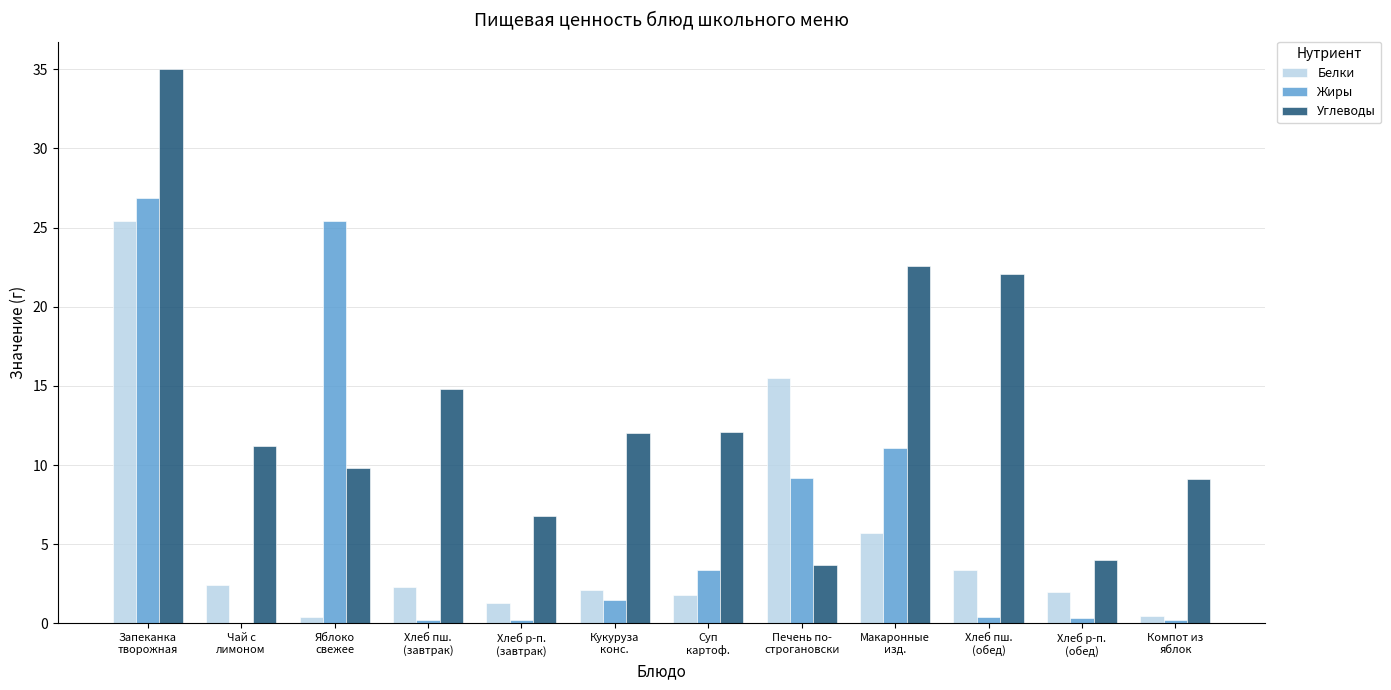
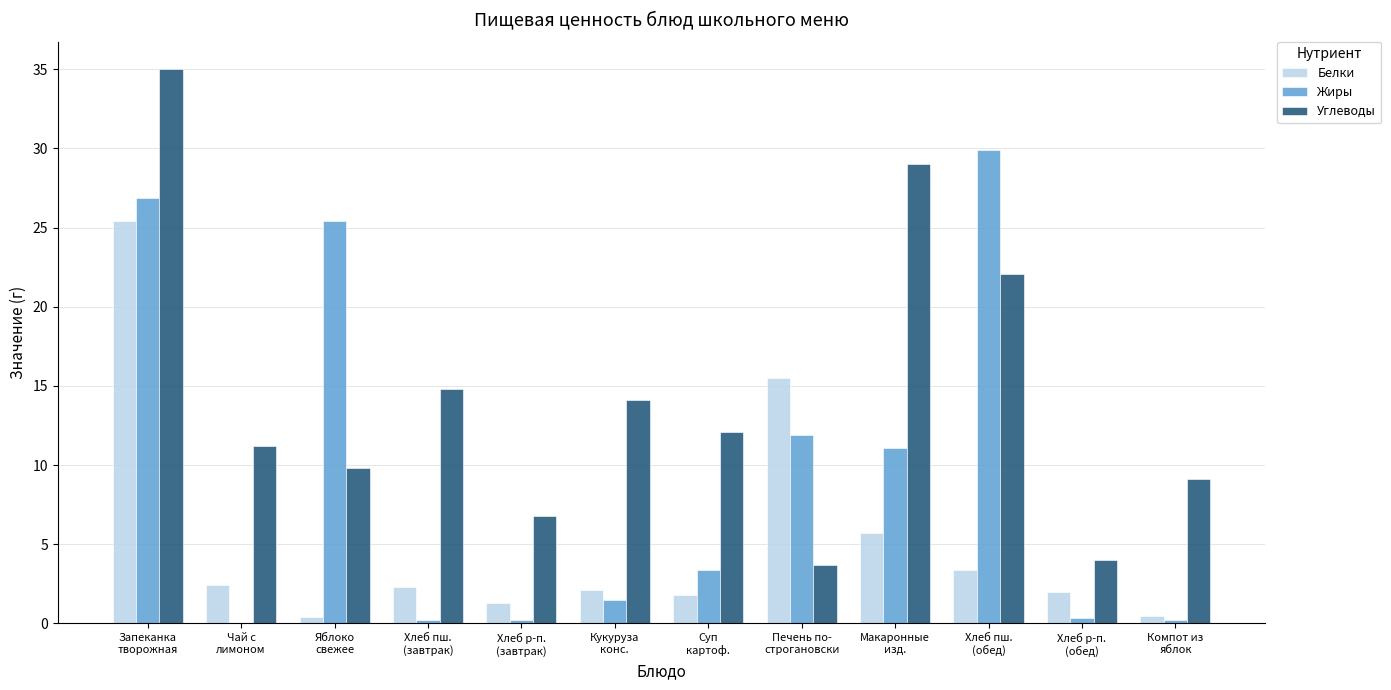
Углеводы, Кукуруза конс.: 12.0 -> 14.1
Жиры, Печень по- строгановски: 9.2 -> 11.9
Углеводы, Макаронные изд.: 22.6 -> 29.0
Жиры, Хлеб пш. (обед): 0.4 -> 29.9
